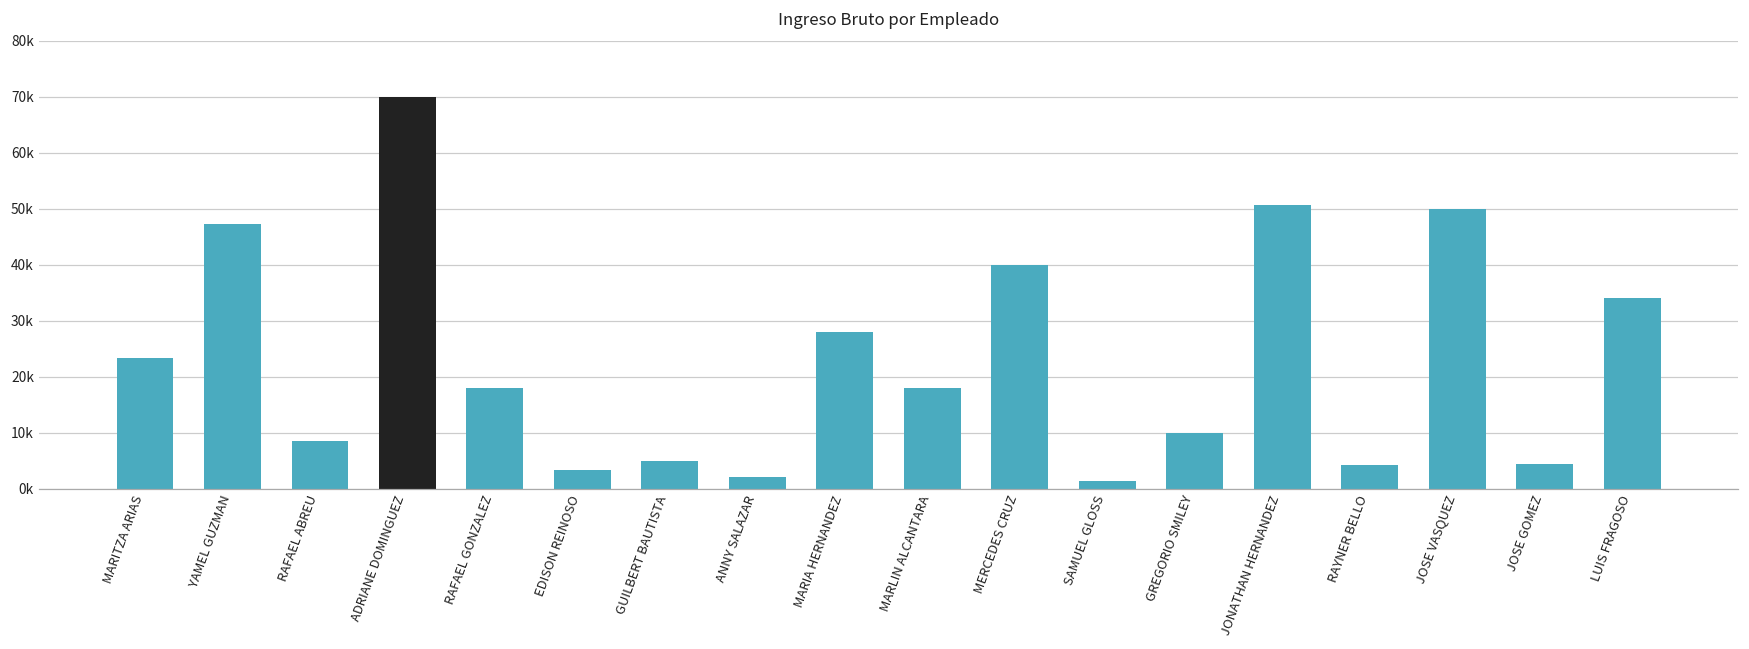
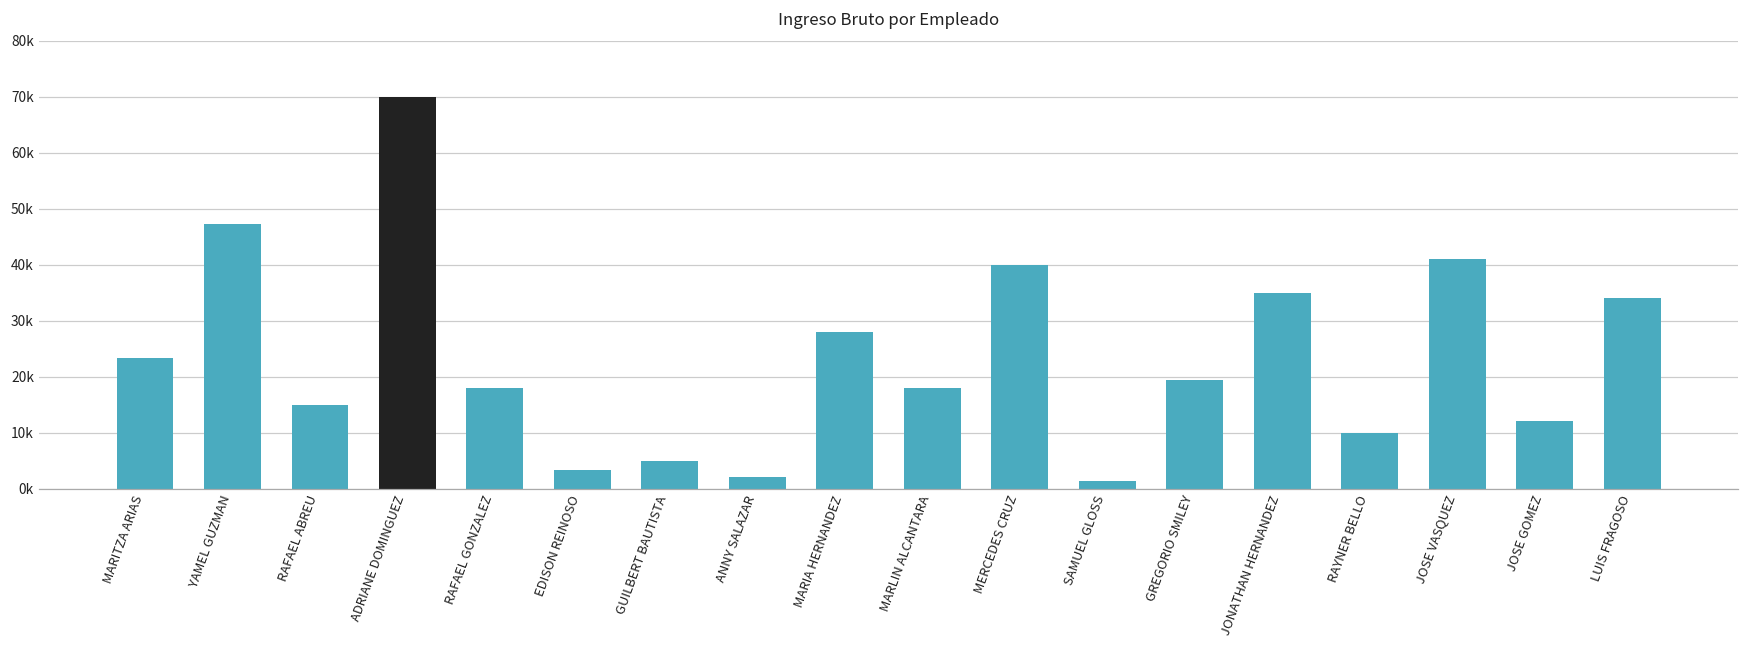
RAFAEL ABREU: 8000 -> 15000
GREGORIO SMILEY: 10000 -> 19000
JONATHAN HERNANDEZ: 51000 -> 35000
RAYNER BELLO: 4000 -> 10000
JOSE VASQUEZ: 50000 -> 41000
JOSE GOMEZ: 4000 -> 12000
